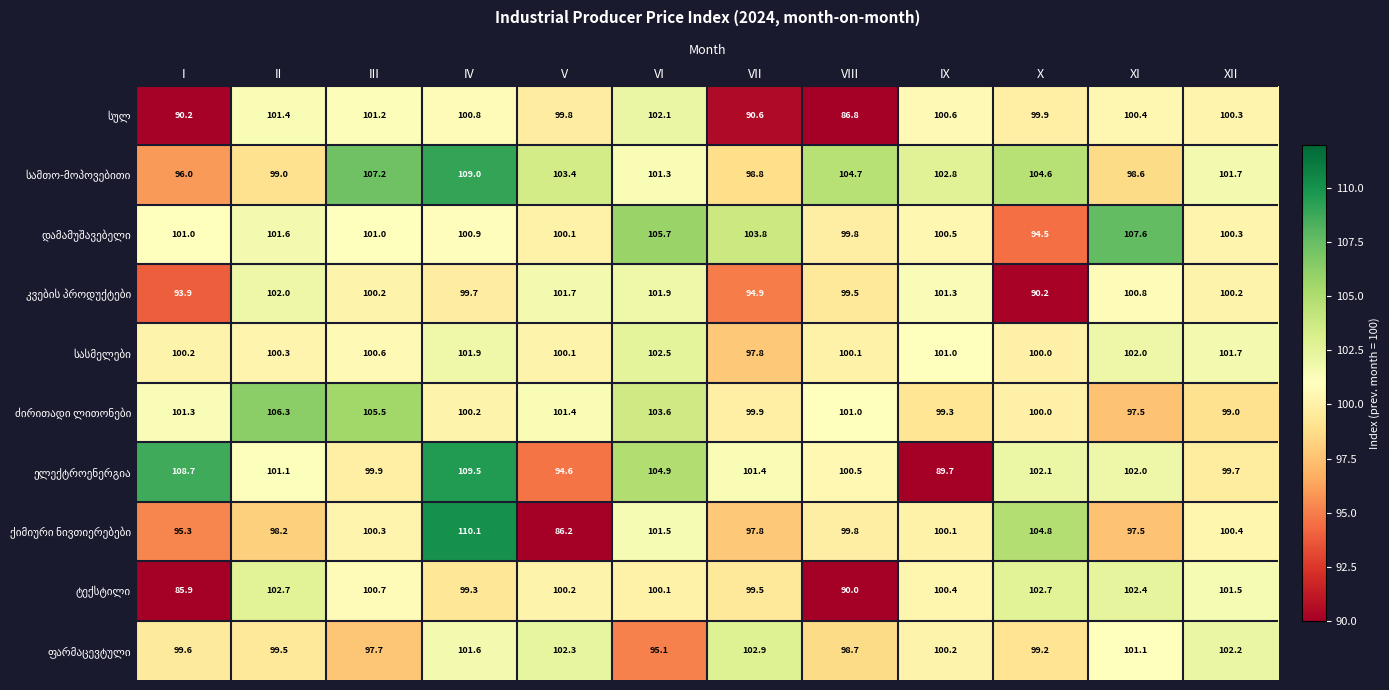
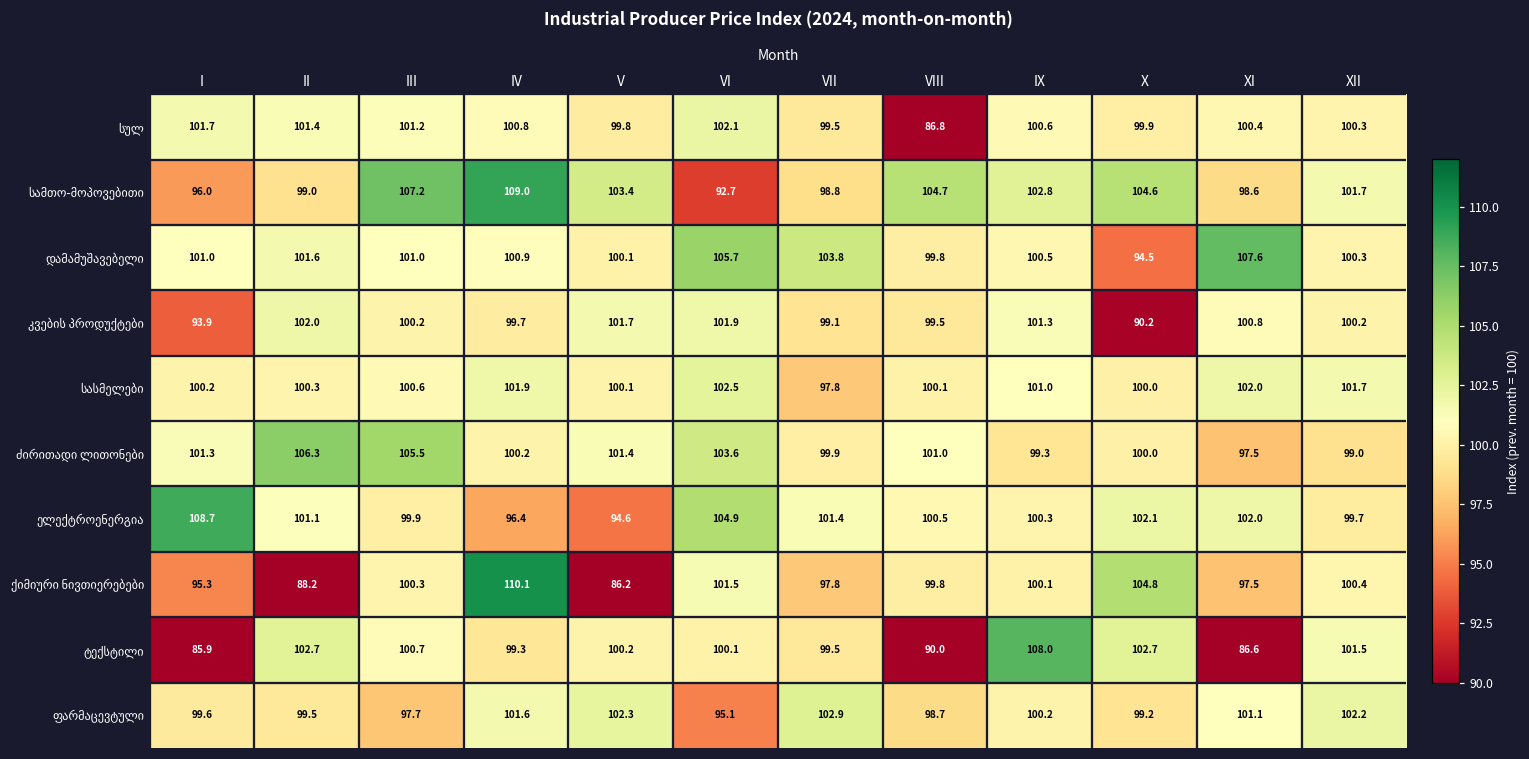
სულ, I: 90.2 -> 101.7
სულ, VII: 90.6 -> 99.5
სამთო-მოპოვებითი, VI: 101.3 -> 92.7
კვების პროდუქტები, VII: 94.9 -> 99.1
ელექტროენერგია, IV: 109.5 -> 96.4
ელექტროენერგია, IX: 89.7 -> 100.3
ქიმიური ნივთიერებები, II: 98.2 -> 88.2
ტექსტილი, IX: 100.4 -> 108.0
ტექსტილი, XI: 102.4 -> 86.6
